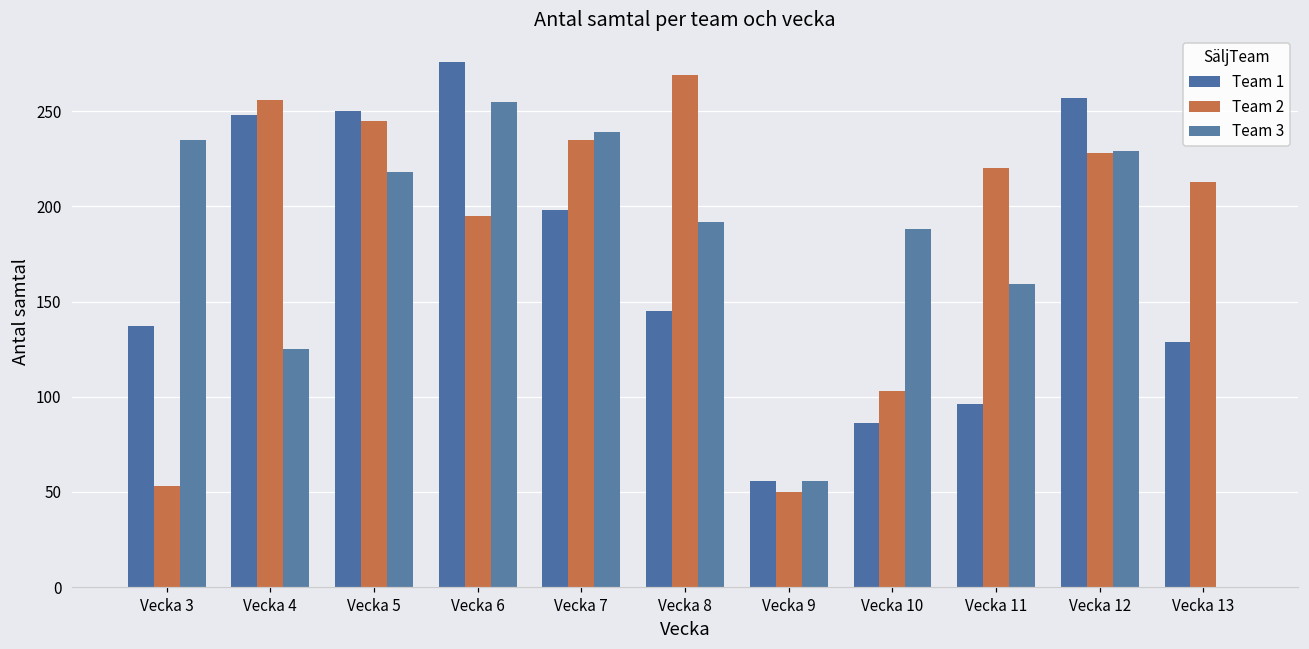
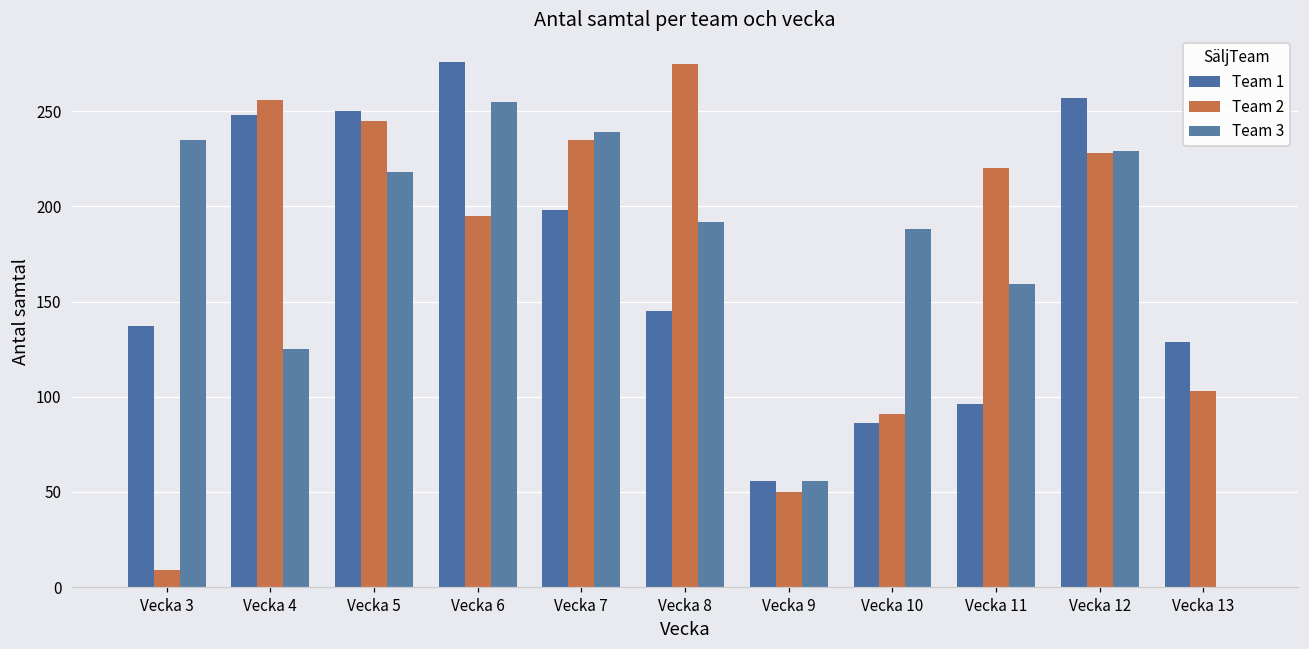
Team 2, Vecka 3: 53 -> 9
Team 2, Vecka 8: 269 -> 275
Team 2, Vecka 10: 103 -> 91
Team 2, Vecka 13: 213 -> 103
